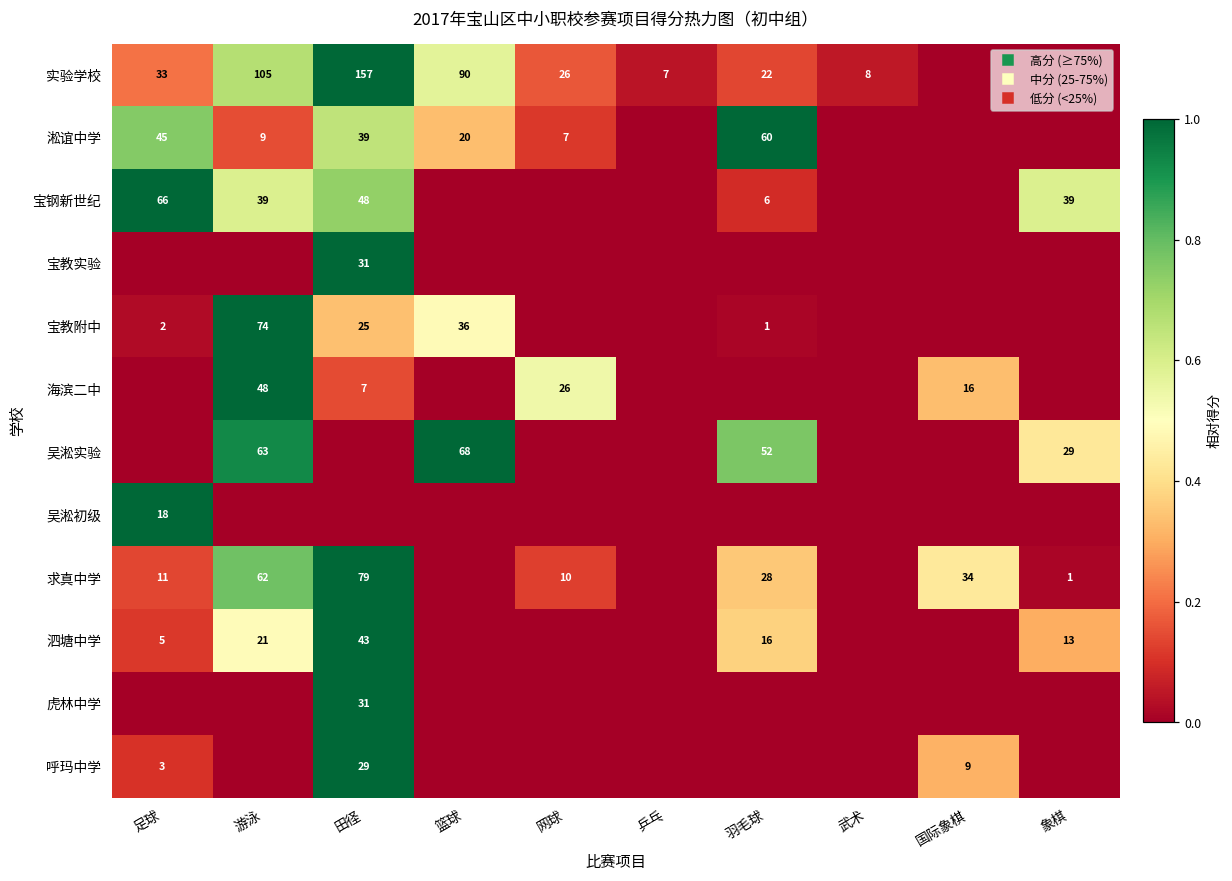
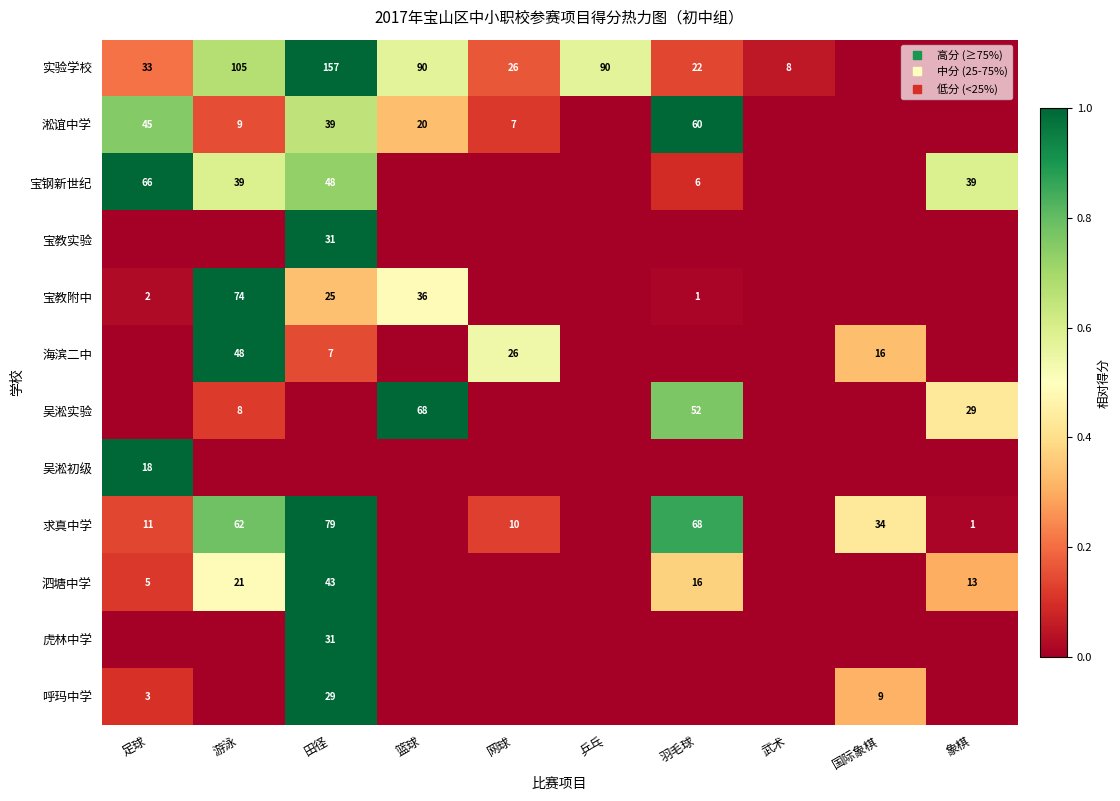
实验学校, 乒乓: 7 -> 90
吴淞实验, 游泳: 63 -> 8
求真中学, 羽毛球: 28 -> 68
